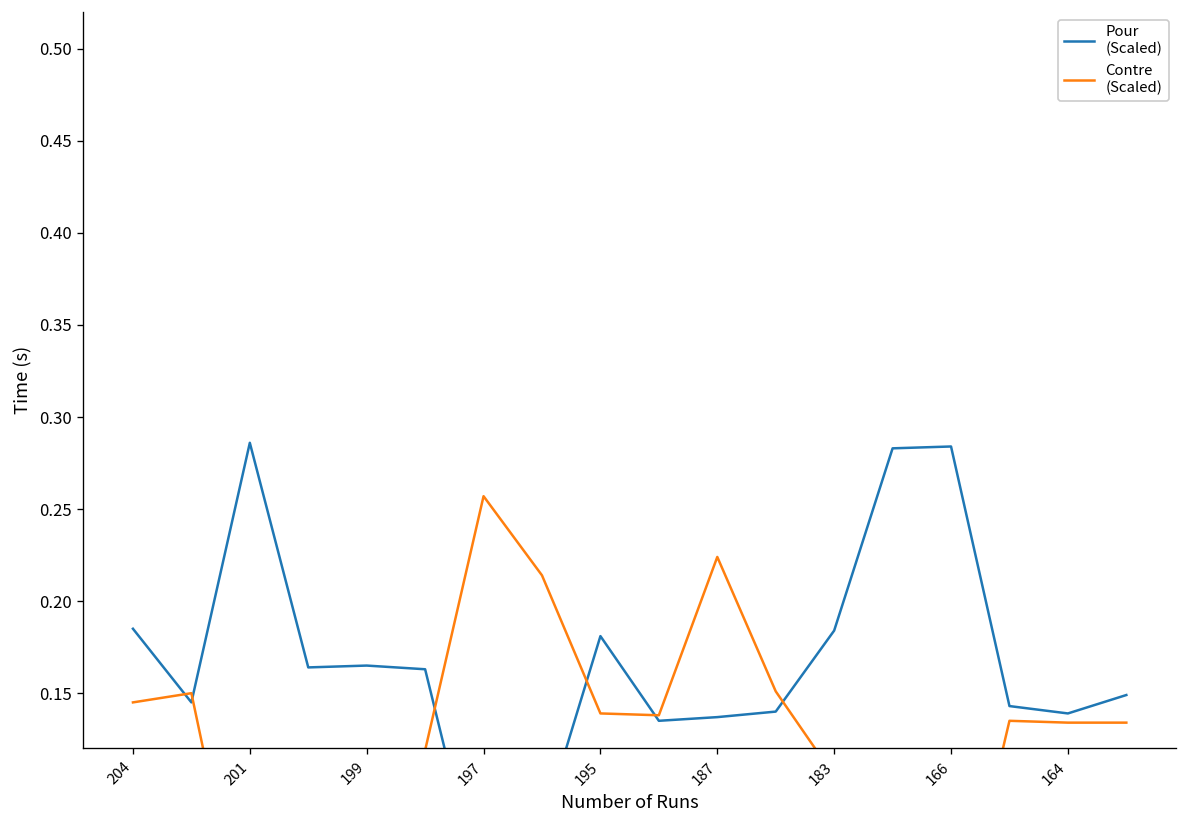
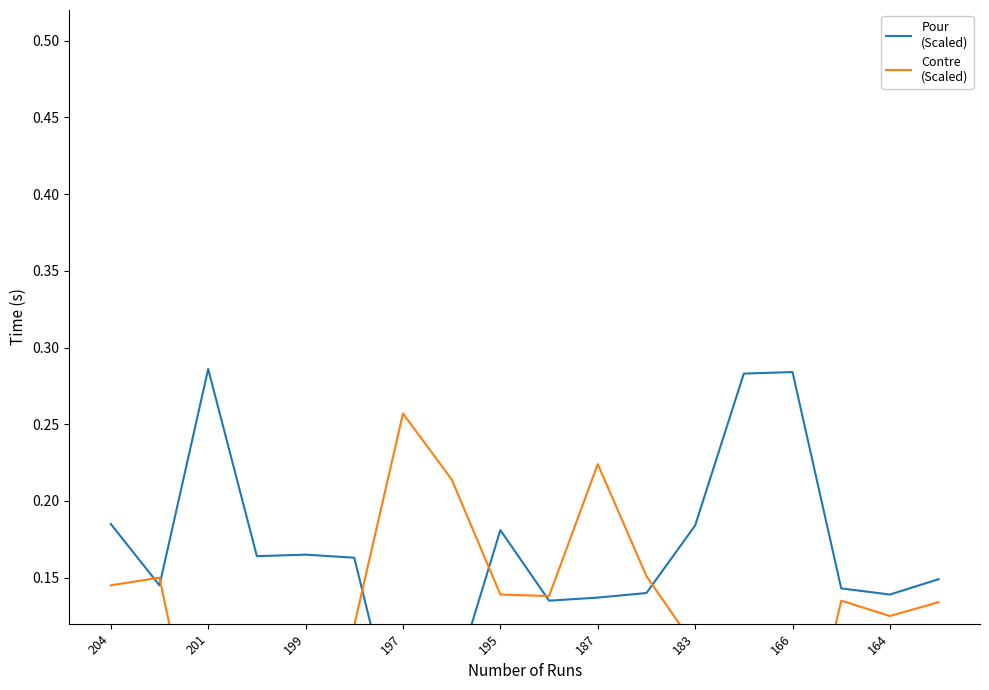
Contre (Scaled), 164: 0.134 -> 0.125
